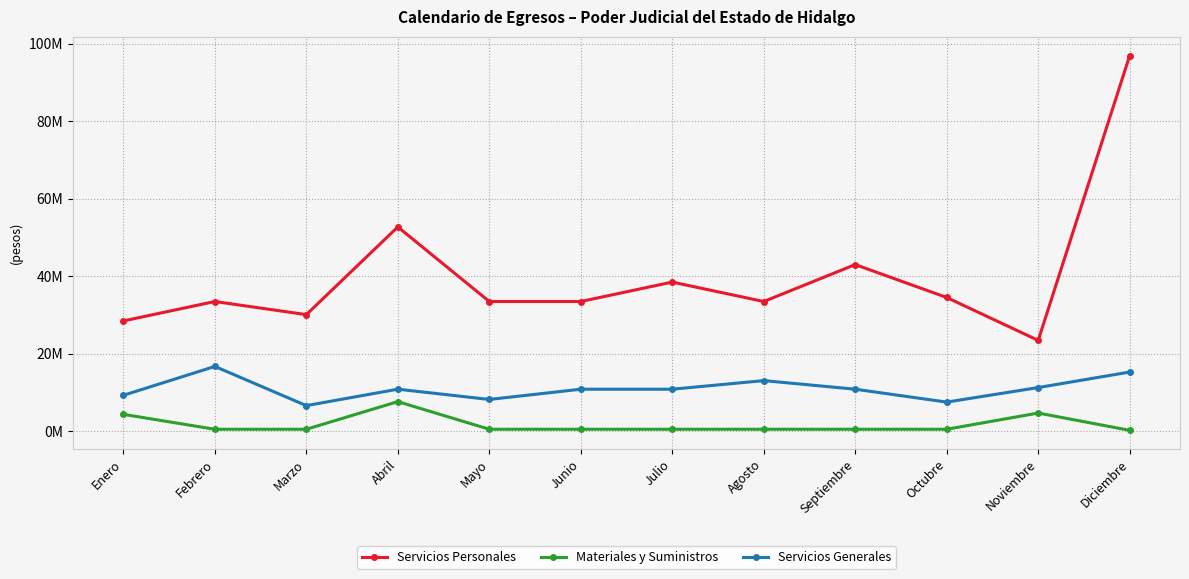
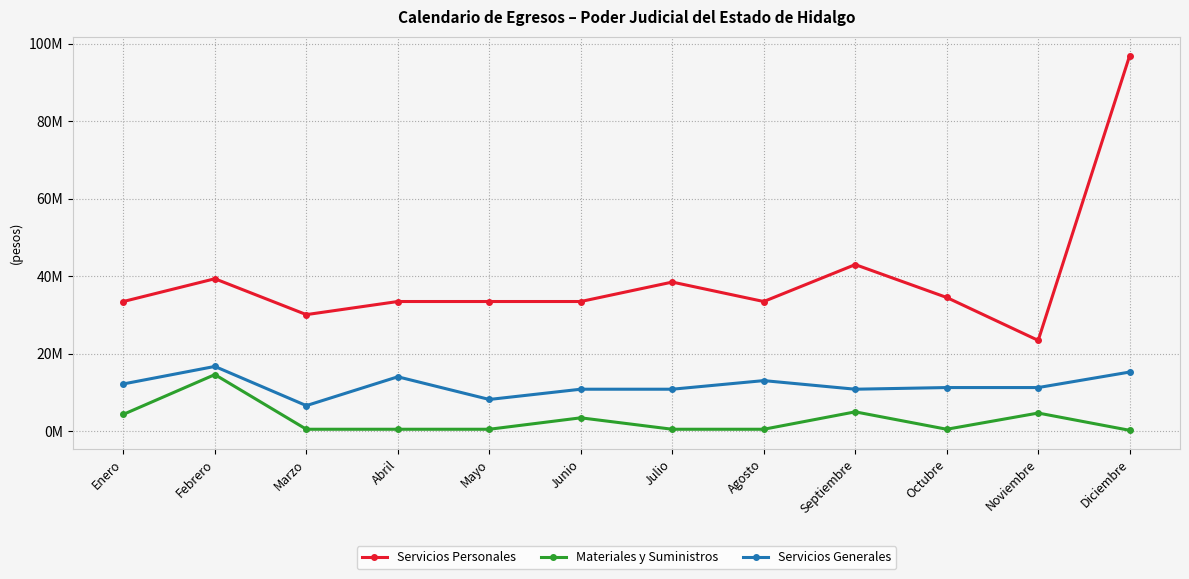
Servicios Personales, Enero: 28000000 -> 33000000
Servicios Generales, Enero: 9000000 -> 12000000
Servicios Personales, Febrero: 33000000 -> 39000000
Materiales y Suministros, Febrero: 1000000 -> 15000000
Servicios Personales, Abril: 53000000 -> 33000000
Materiales y Suministros, Abril: 8000000 -> 1000000
Servicios Generales, Abril: 11000000 -> 14000000
Materiales y Suministros, Junio: 1000000 -> 3000000
Materiales y Suministros, Septiembre: 1000000 -> 5000000
Servicios Generales, Octubre: 8000000 -> 11000000
